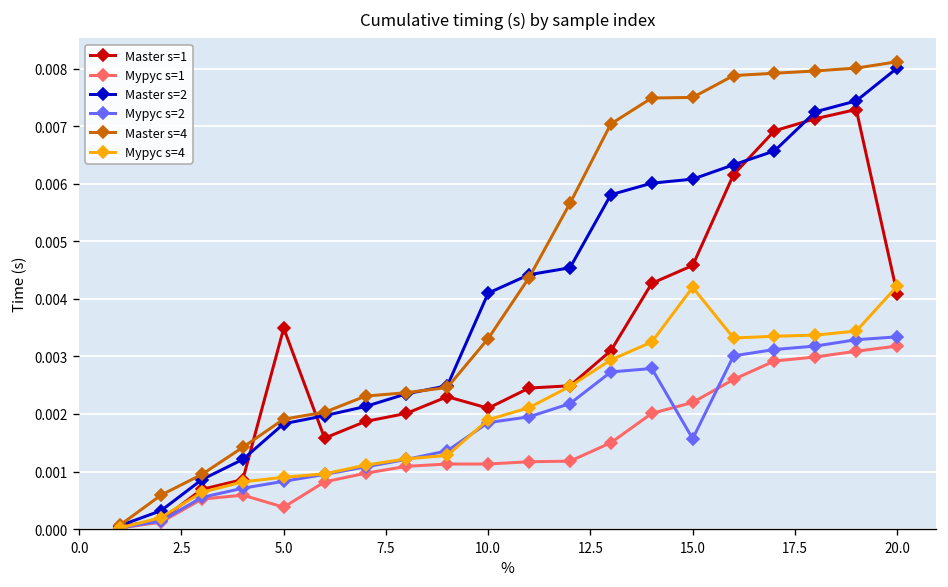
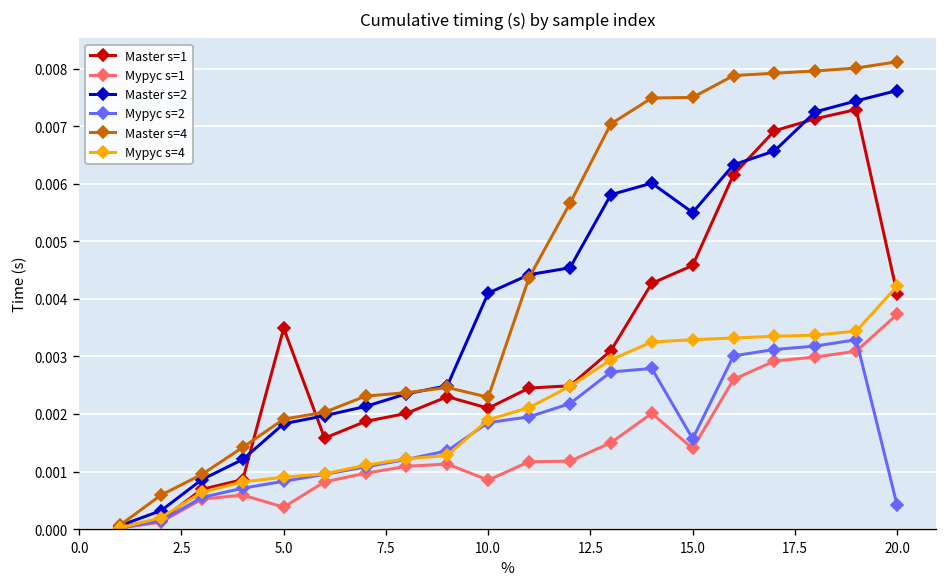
Mypyc s=1, 10.0: 0.0011 -> 0.0009
Master s=4, 10.0: 0.0033 -> 0.0023
Mypyc s=1, 15.0: 0.0022 -> 0.0014
Master s=2, 15.0: 0.0061 -> 0.0055
Mypyc s=4, 15.0: 0.0042 -> 0.0033
Mypyc s=1, 20.0: 0.0032 -> 0.0037
Master s=2, 20.0: 0.0080 -> 0.0076
Mypyc s=2, 20.0: 0.0033 -> 0.0004
